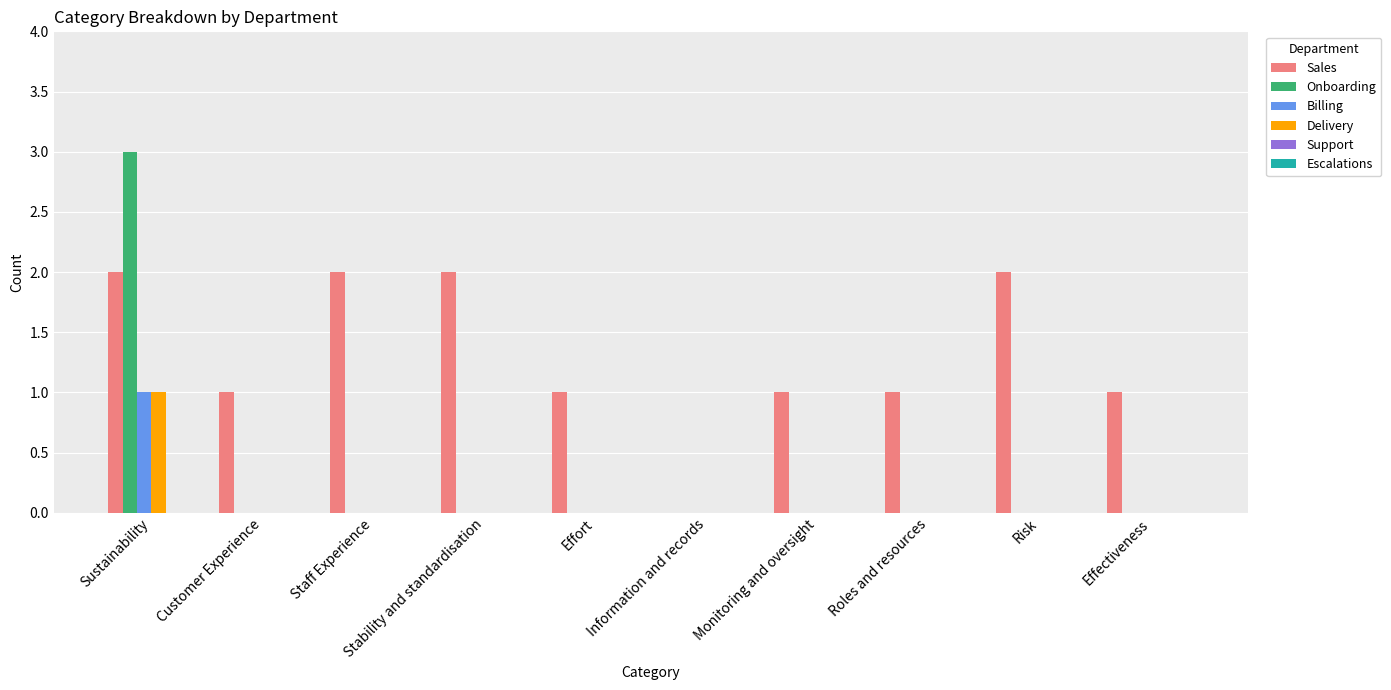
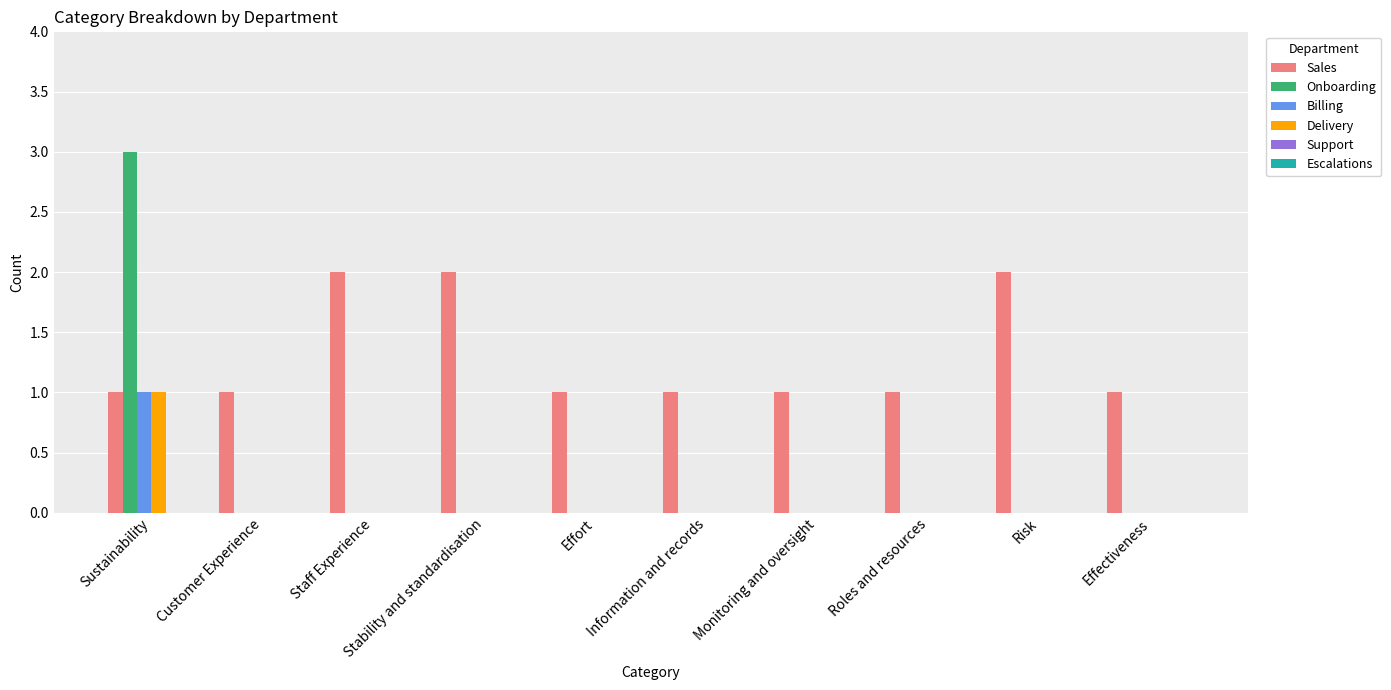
Sales, Sustainability: 2 -> 1
Sales, Information and records: 0 -> 1
